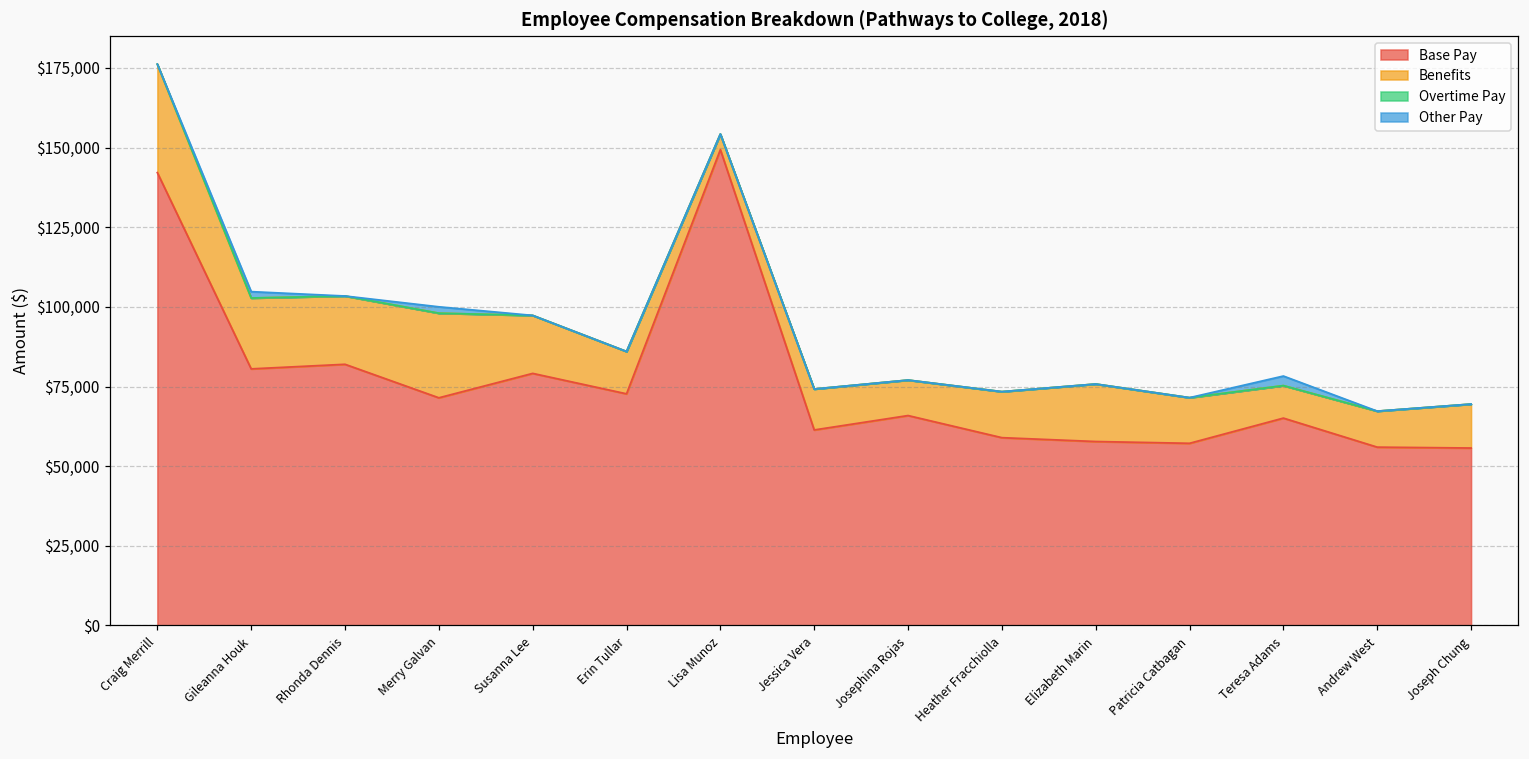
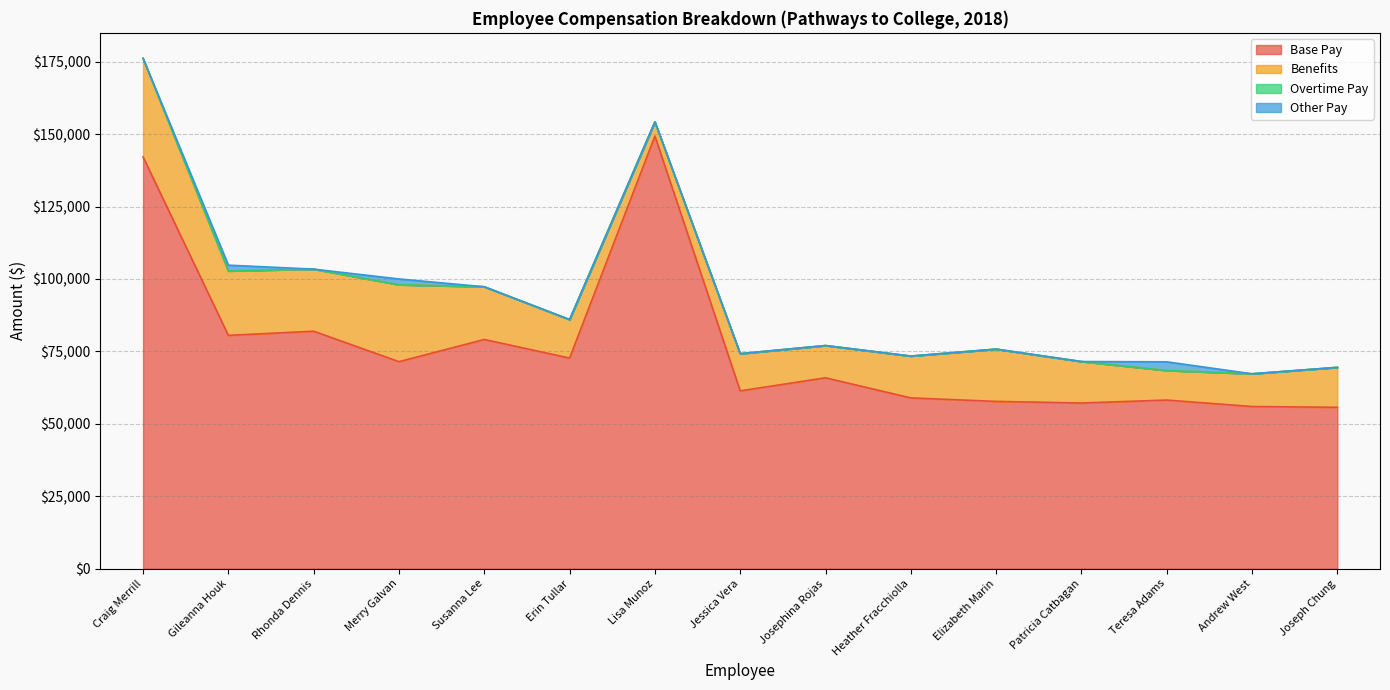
Base Pay, Teresa Adams: $65,000 -> $58,000
